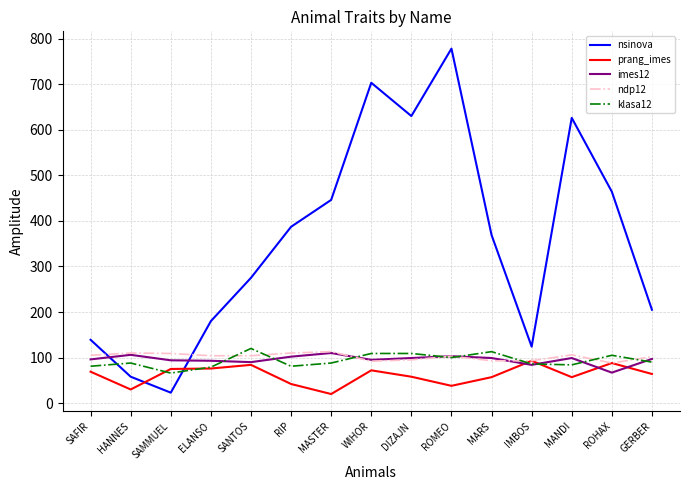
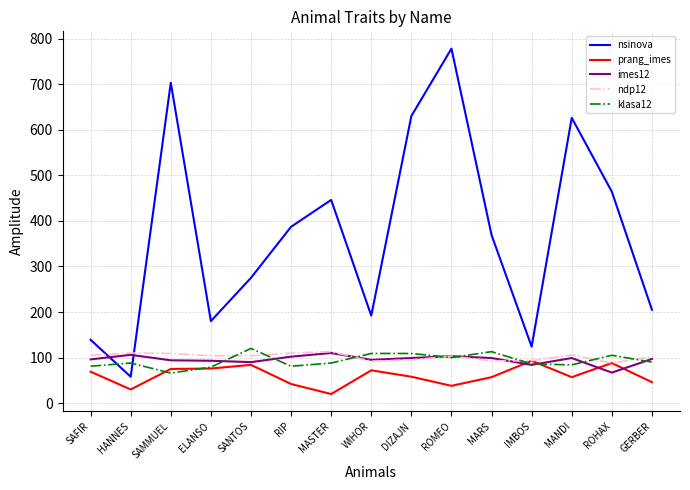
nsinova, SAMMUEL: 20 -> 700
nsinova, WIHOR: 700 -> 190
prang_imes, GERBER: 60 -> 50
